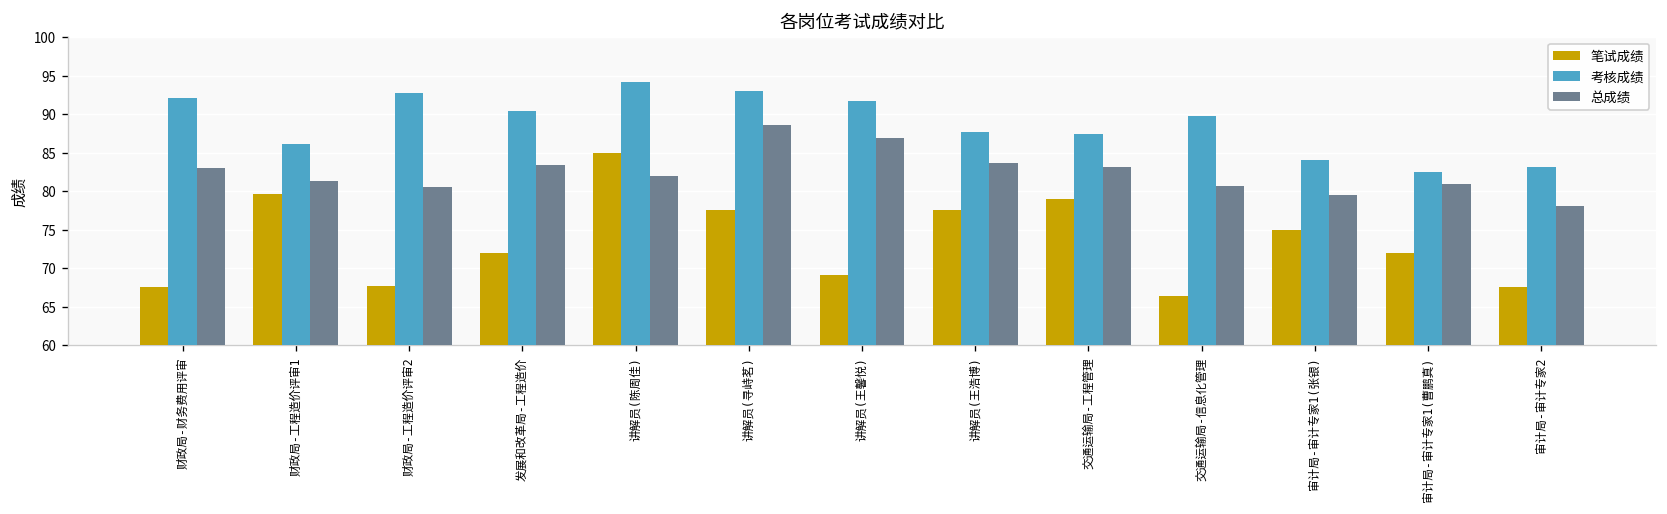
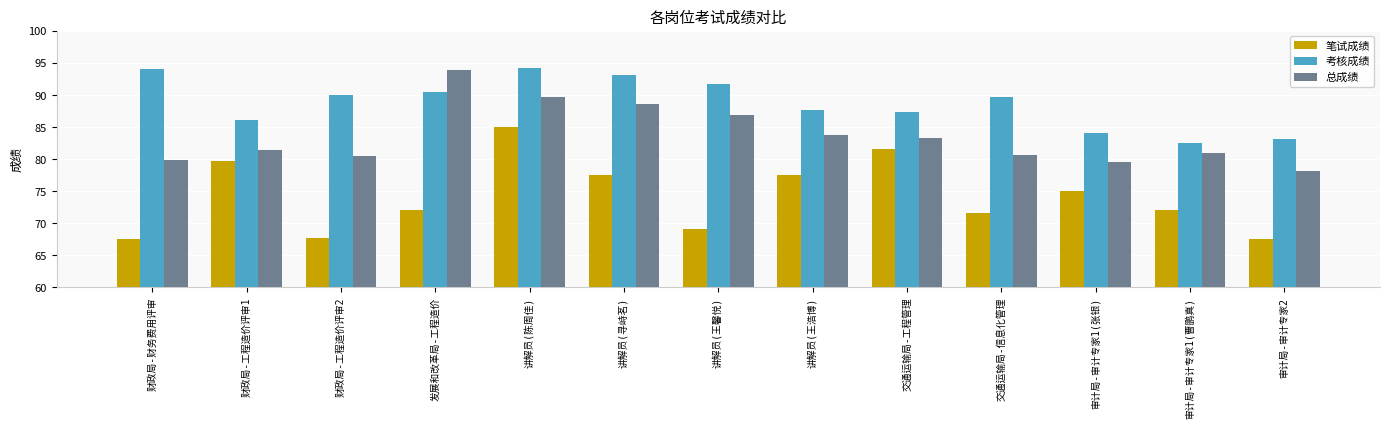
考核成绩, 财政局-财务费用评审: 92 -> 94
总成绩, 财政局-财务费用评审: 83 -> 80
考核成绩, 财政局-工程造价评审2: 93 -> 90
总成绩, 发展和改革局-工程造价: 83 -> 94
总成绩, 讲解员(陈周佳): 82 -> 90
笔试成绩, 交通运输局-工程管理: 79 -> 82
笔试成绩, 交通运输局-信息化管理: 66 -> 72
